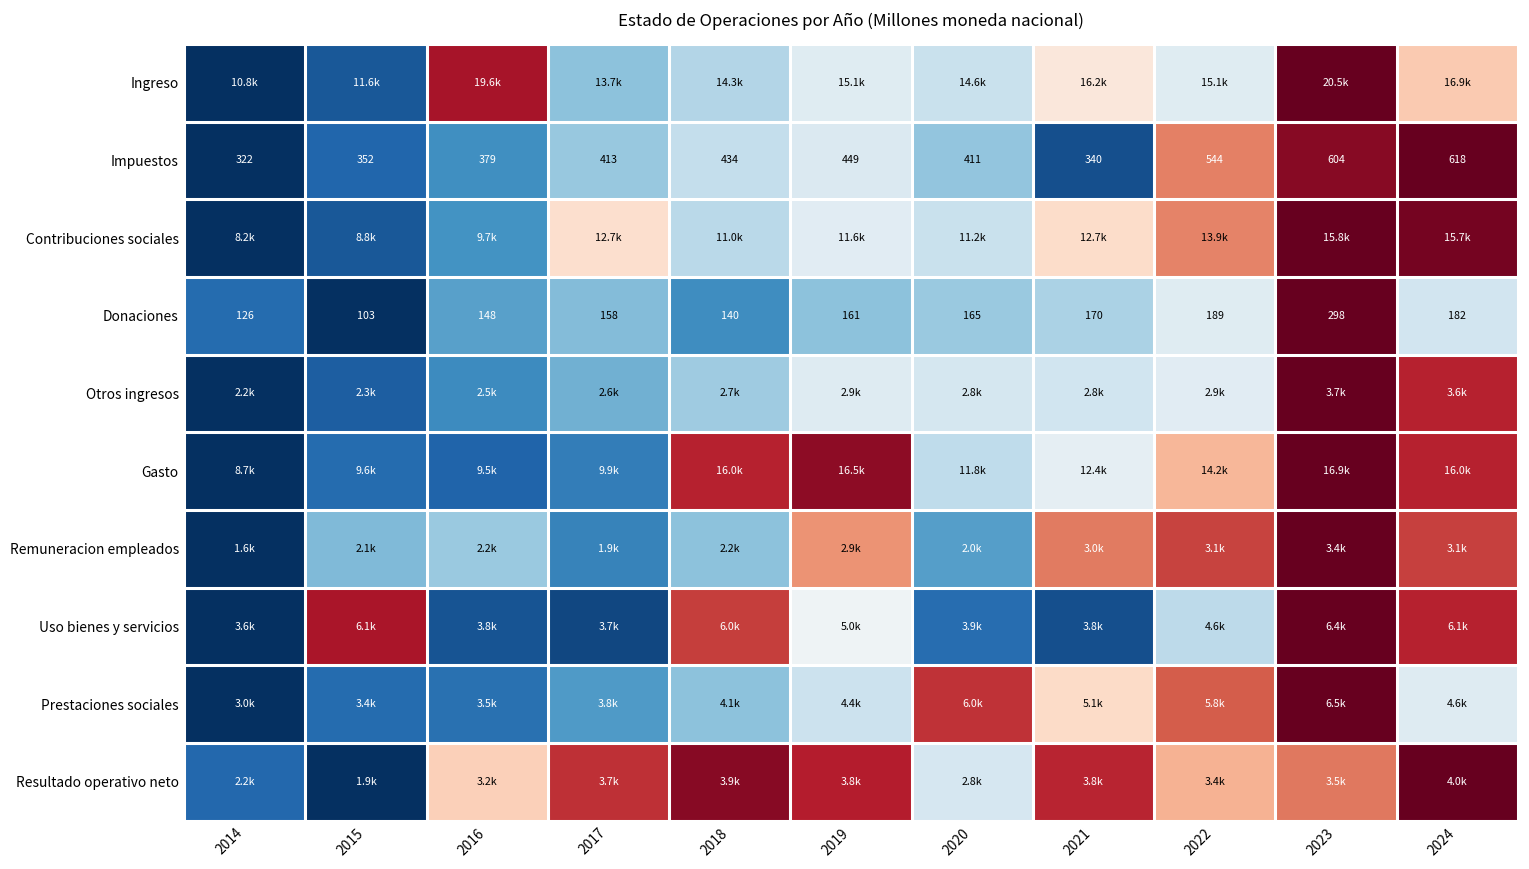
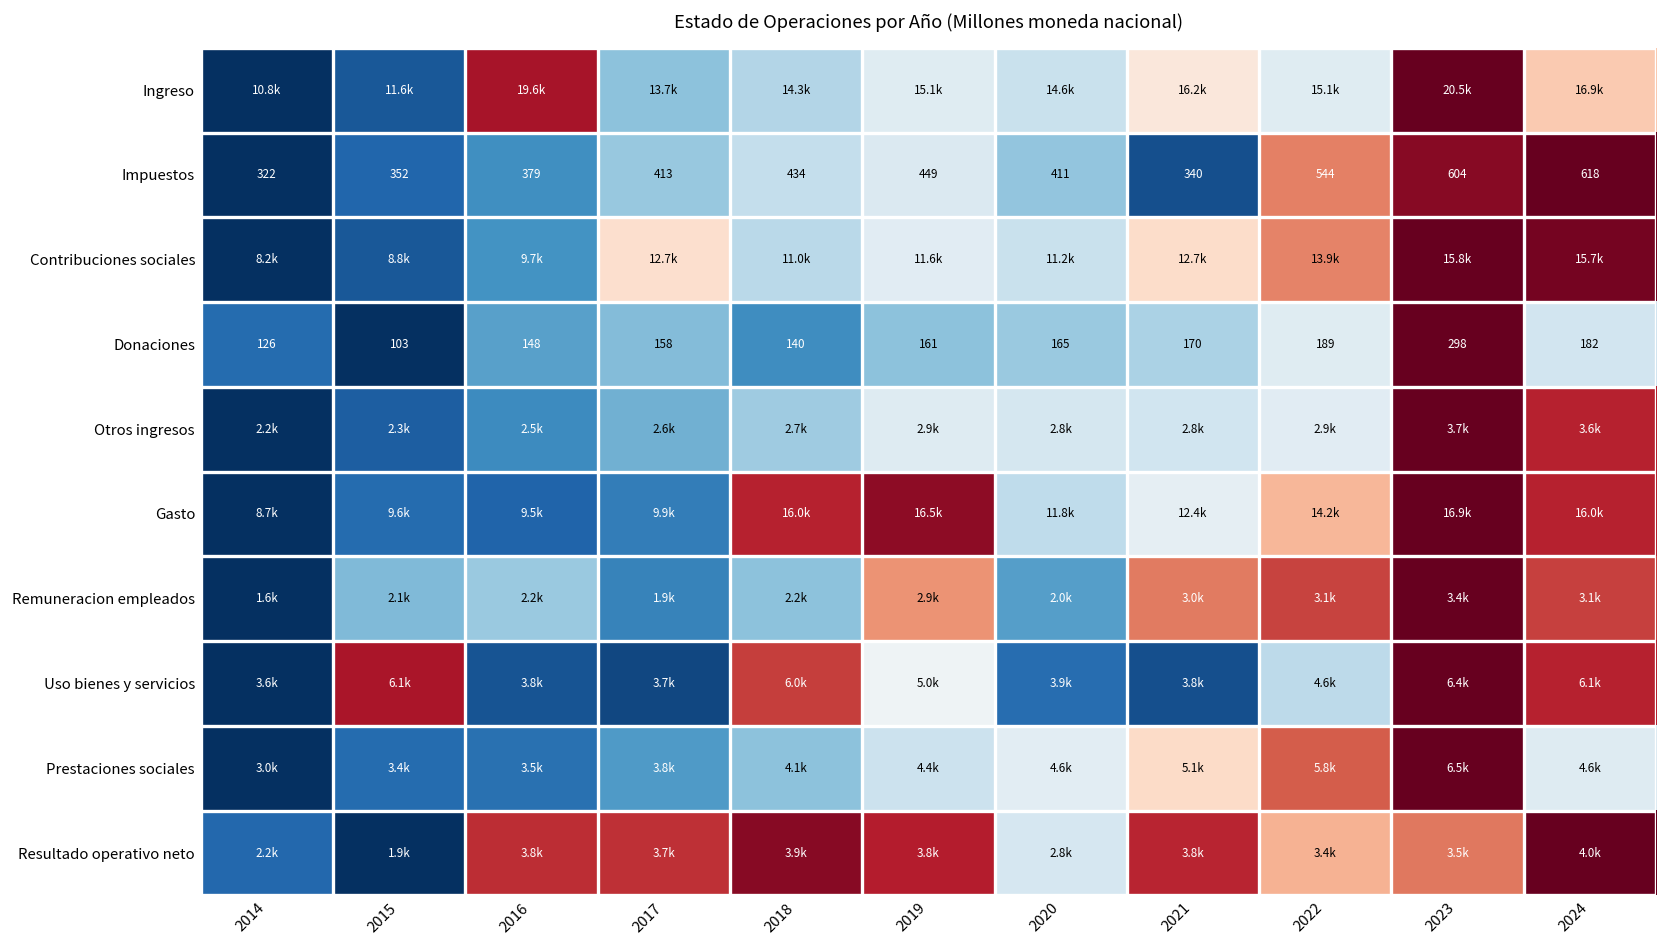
Prestaciones sociales, 2020: 6.0k -> 4.6k
Resultado operativo neto, 2016: 3.2k -> 3.8k
